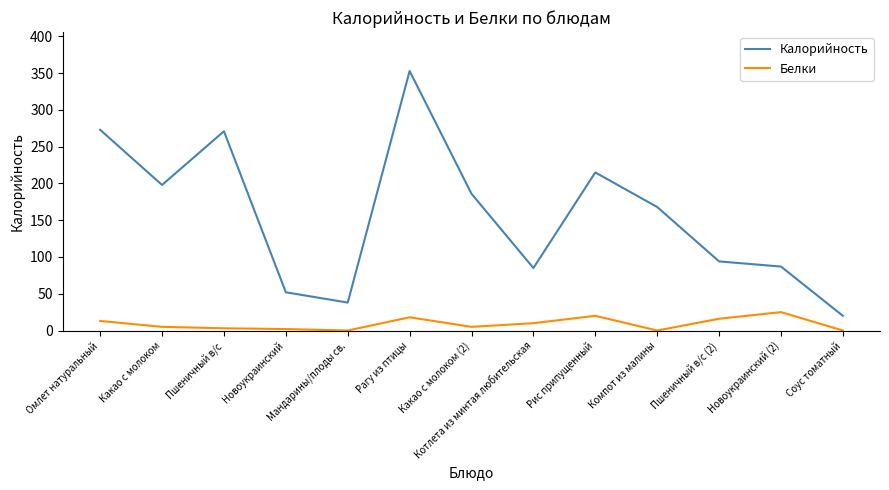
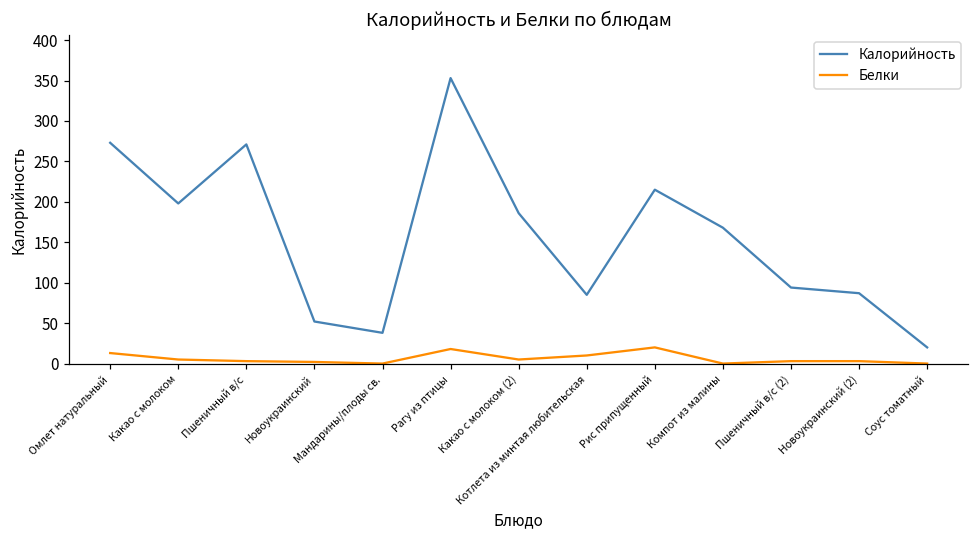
Белки, Пшеничный в/с (2): 20 -> 0
Белки, Новоукраинский (2): 30 -> 0
